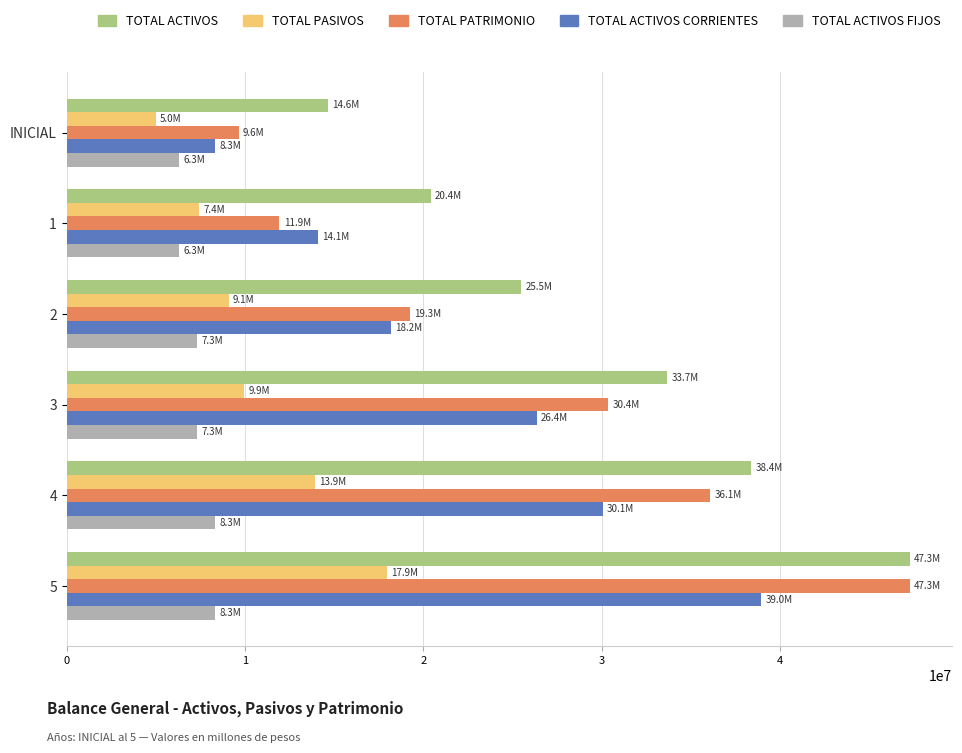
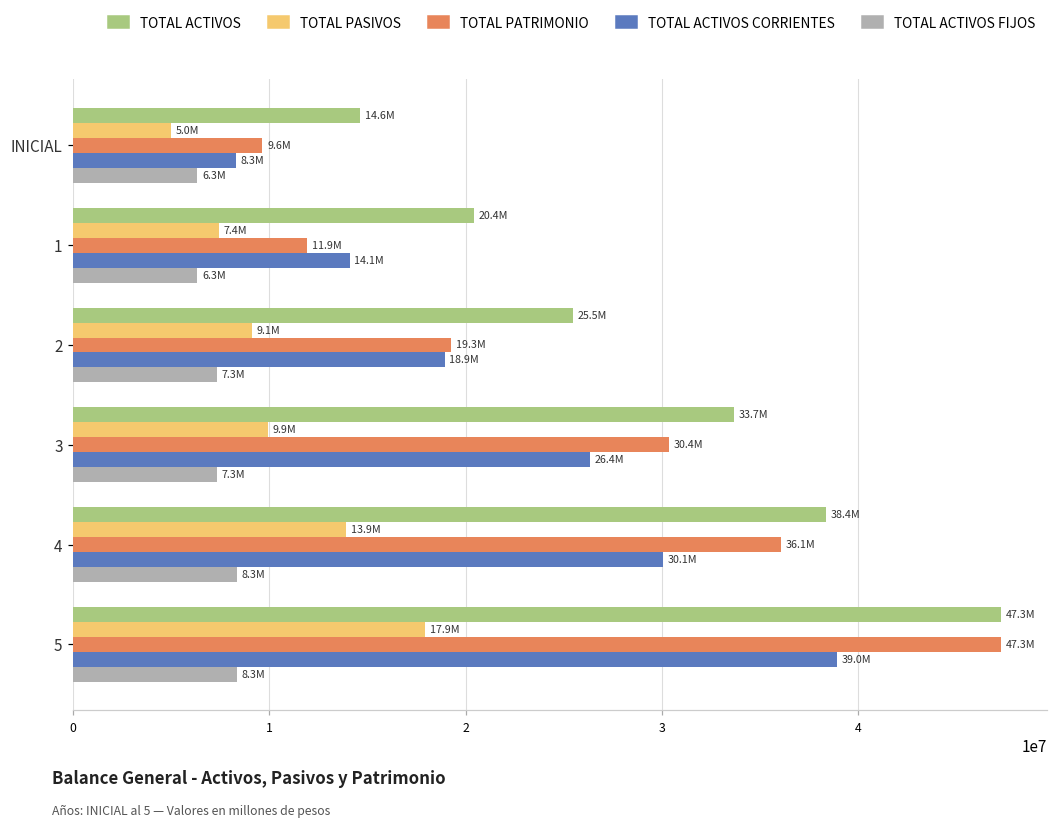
TOTAL ACTIVOS CORRIENTES, 2: 18.2M -> 18.9M
